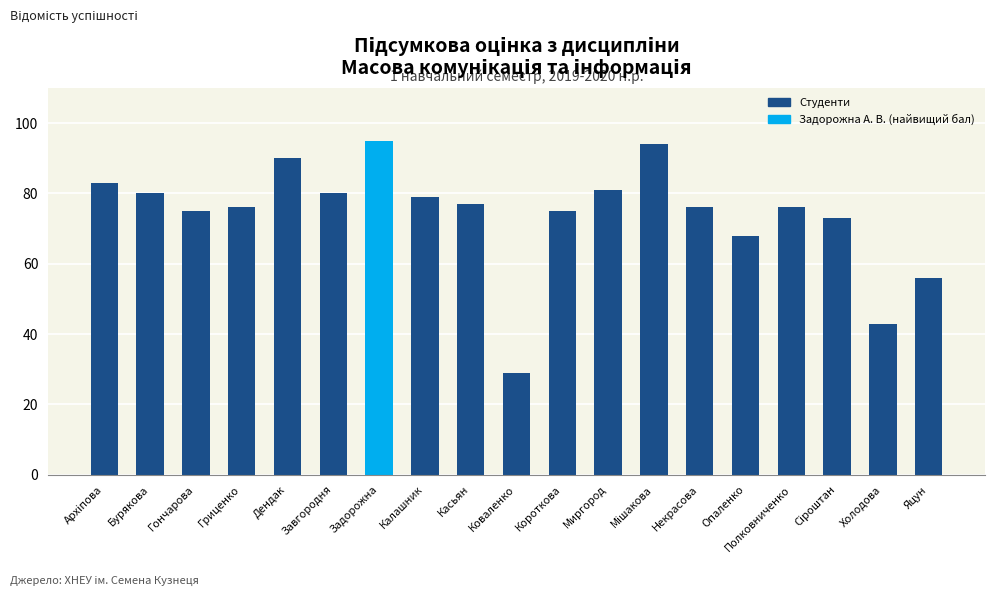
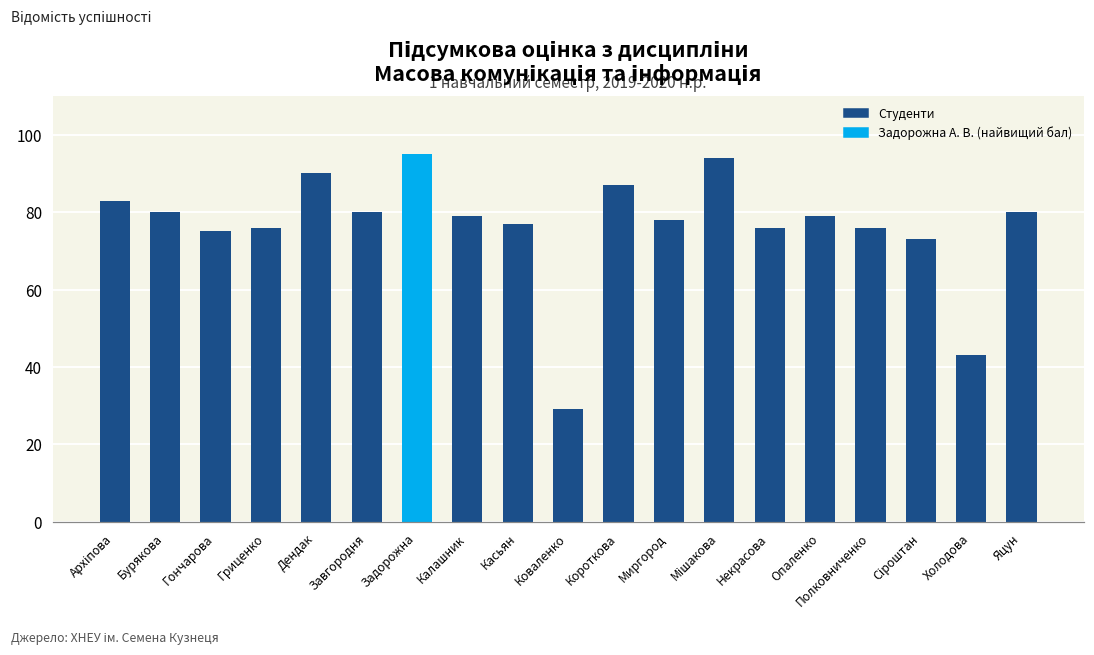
Короткова: 75 -> 87
Миргород: 81 -> 78
Опаленко: 68 -> 79
Яцун: 56 -> 80
